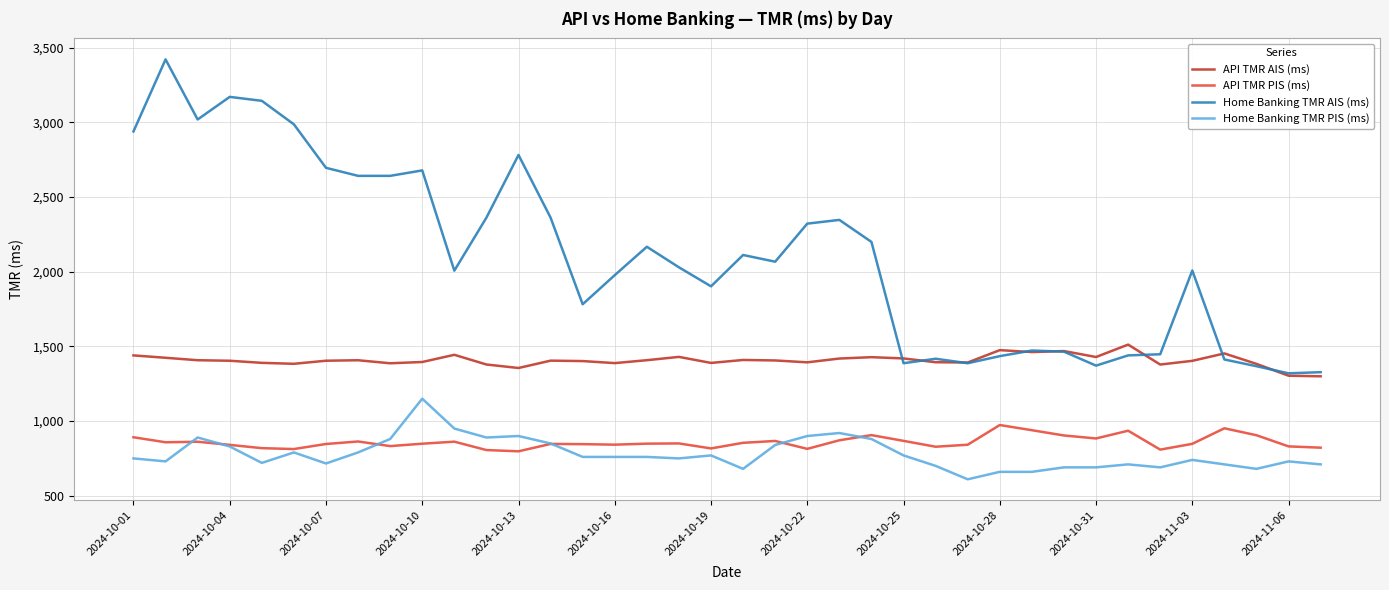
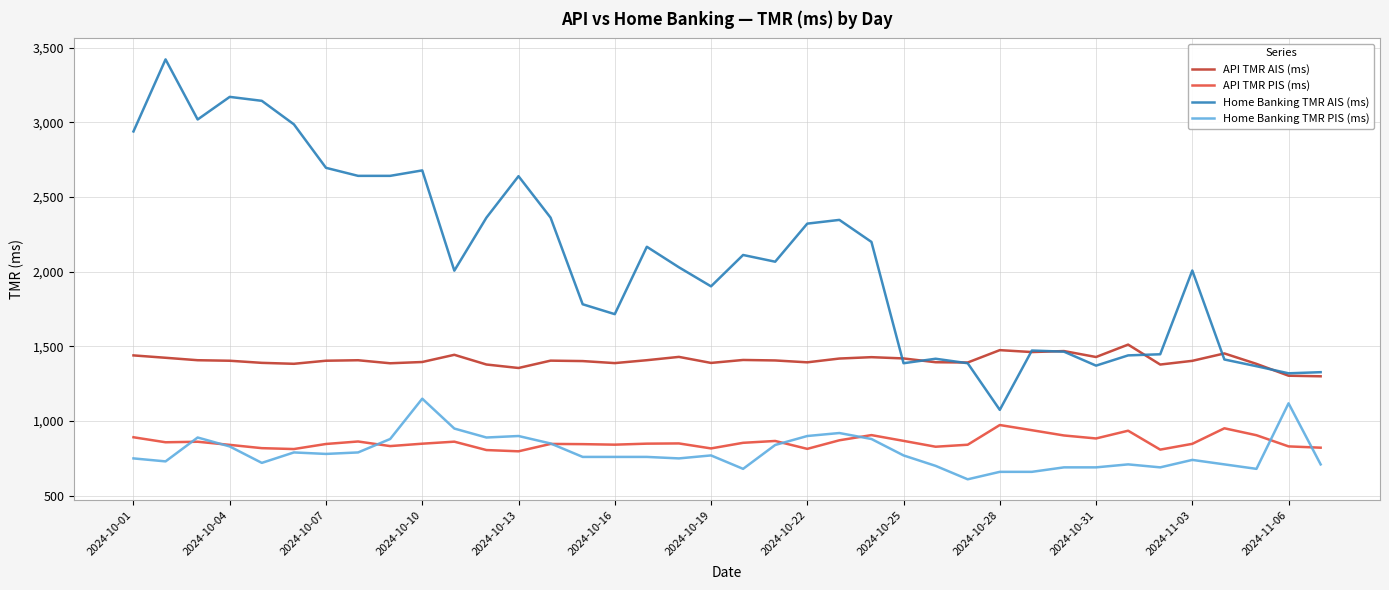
Home Banking TMR PIS (ms), 2024-10-07: 720 -> 780
Home Banking TMR AIS (ms), 2024-10-13: 2,780 -> 2,640
Home Banking TMR AIS (ms), 2024-10-16: 1,980 -> 1,720
Home Banking TMR AIS (ms), 2024-10-28: 1,440 -> 1,080
Home Banking TMR PIS (ms), 2024-11-06: 730 -> 1,120
